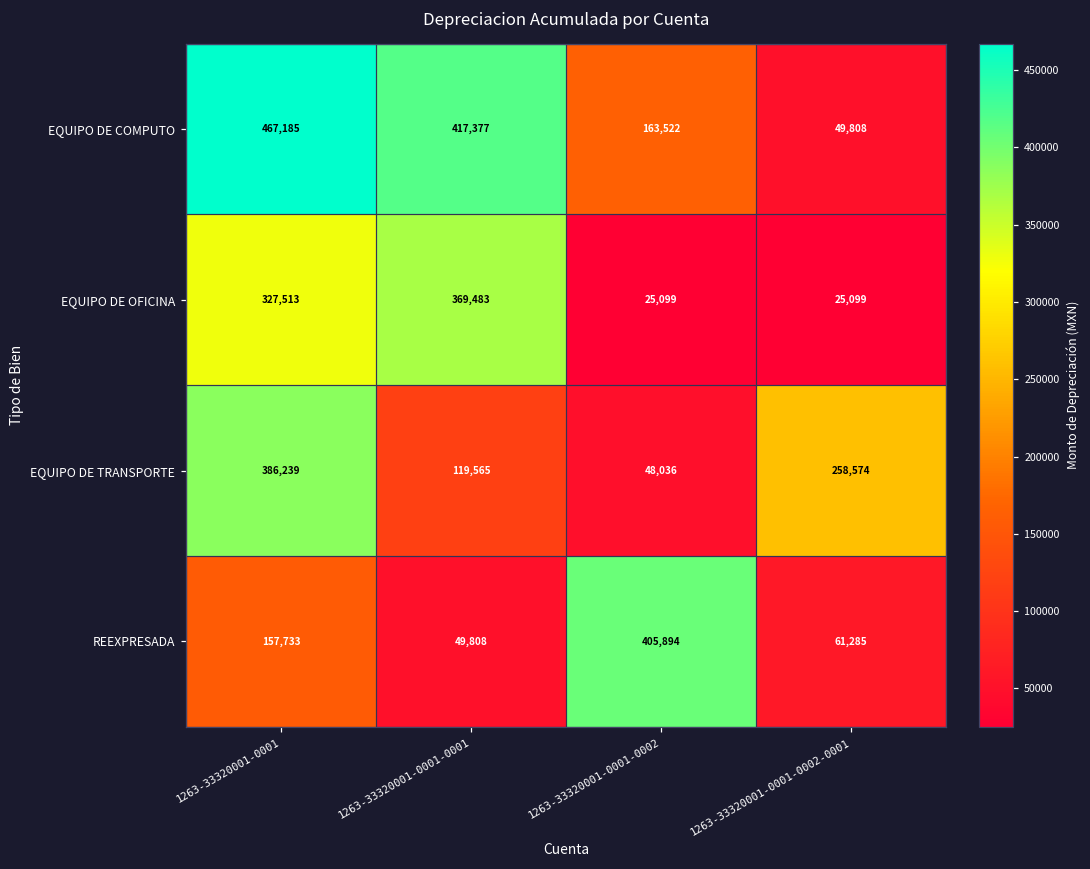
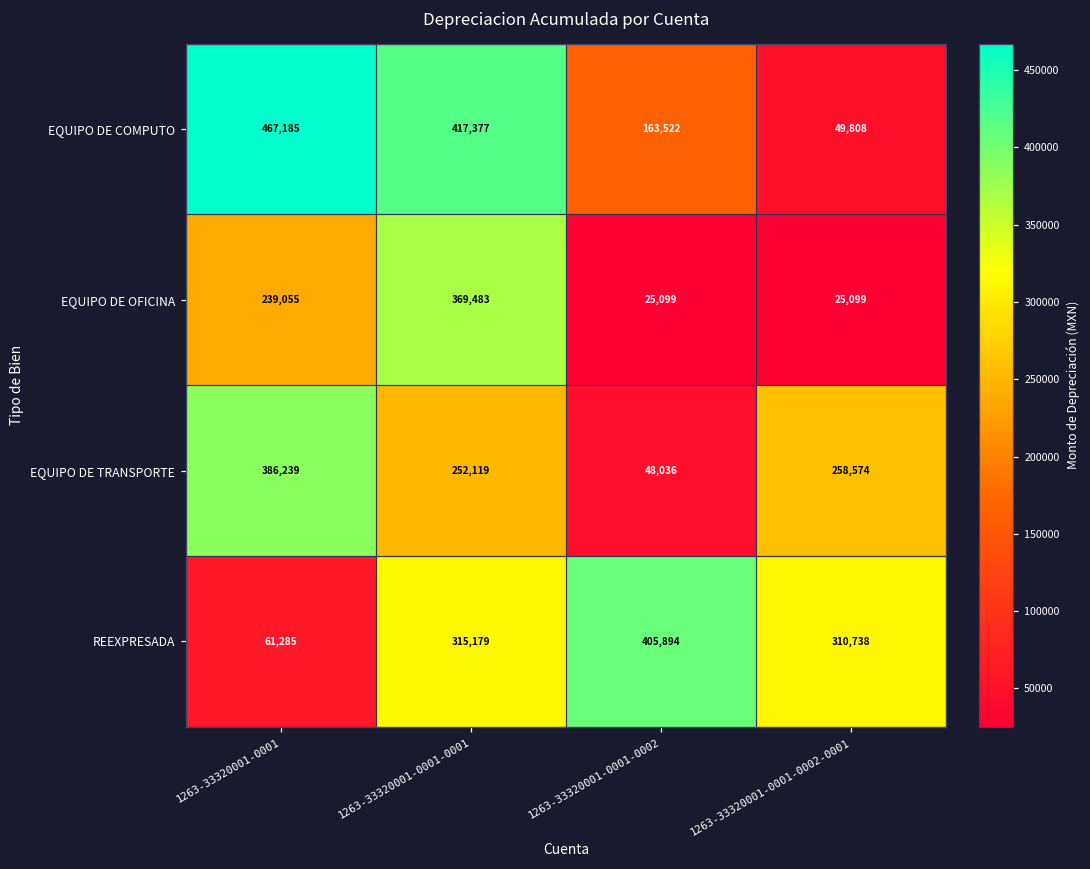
EQUIPO DE OFICINA, 1263-33320001-0001: 327,513 -> 239,055
EQUIPO DE TRANSPORTE, 1263-33320001-0001-0001: 119,565 -> 252,119
REEXPRESADA, 1263-33320001-0001: 157,733 -> 61,285
REEXPRESADA, 1263-33320001-0001-0001: 49,808 -> 315,179
REEXPRESADA, 1263-33320001-0001-0002-0001: 61,285 -> 310,738
